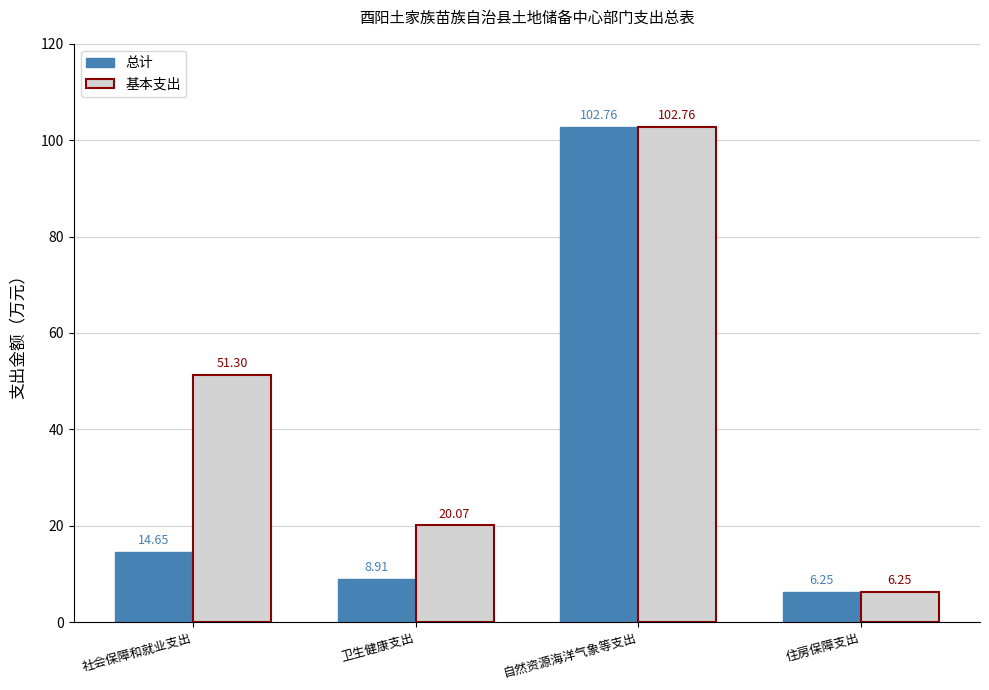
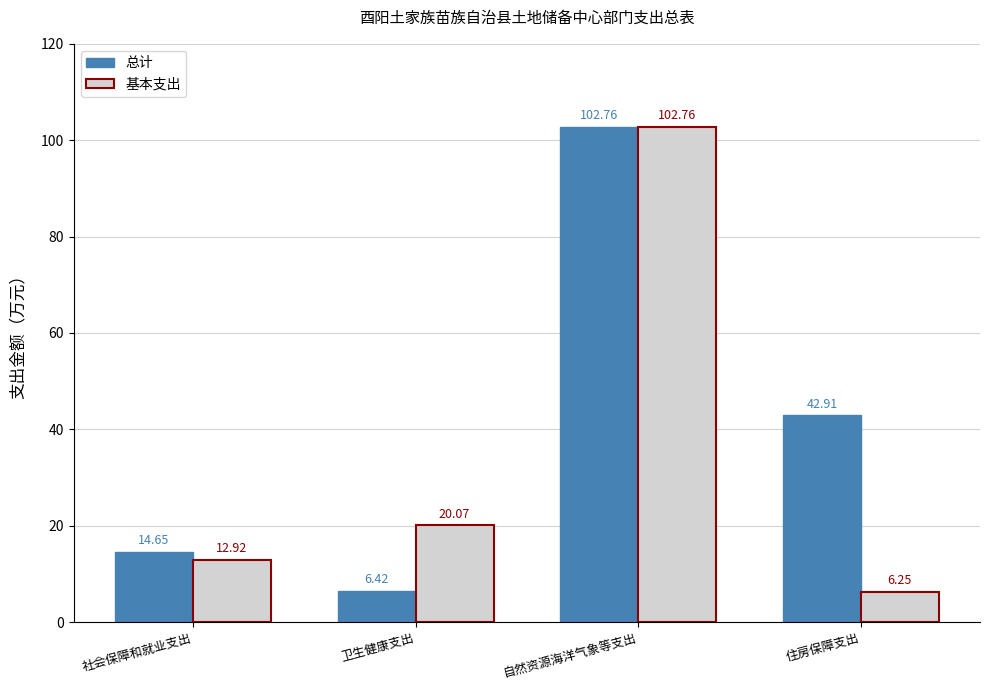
基本支出, 社会保障和就业支出: 51.30 -> 12.92
总计, 卫生健康支出: 8.91 -> 6.42
总计, 住房保障支出: 6.25 -> 42.91
